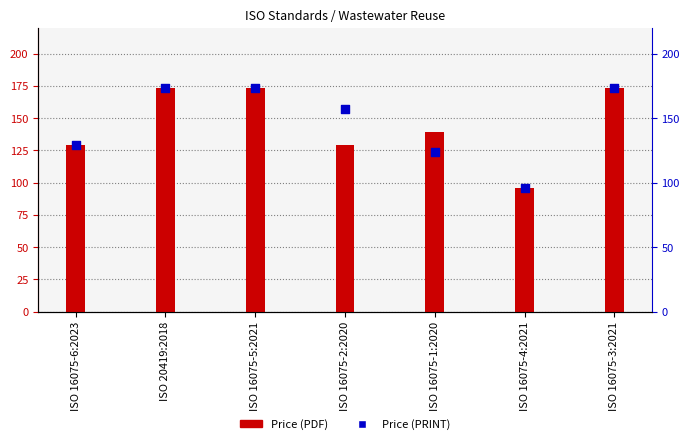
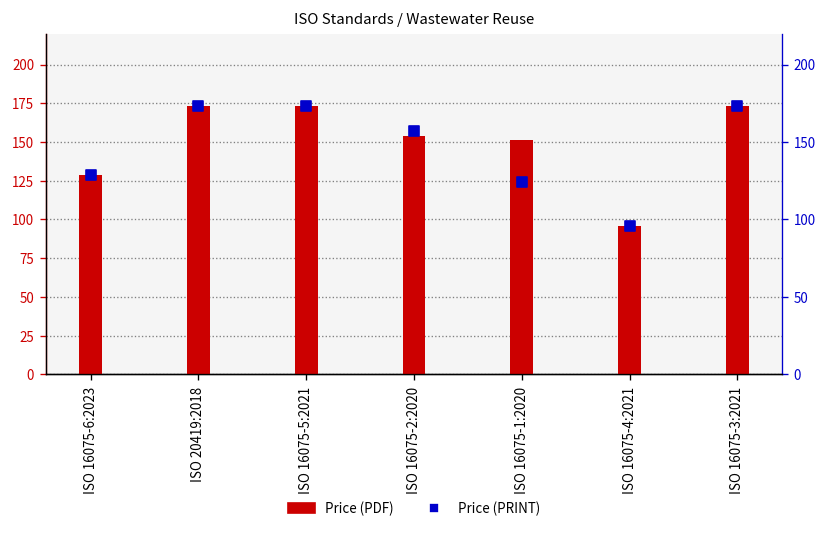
Price (PDF), ISO 16075-2:2020: 129 -> 154
Price (PDF), ISO 16075-1:2020: 139 -> 151
